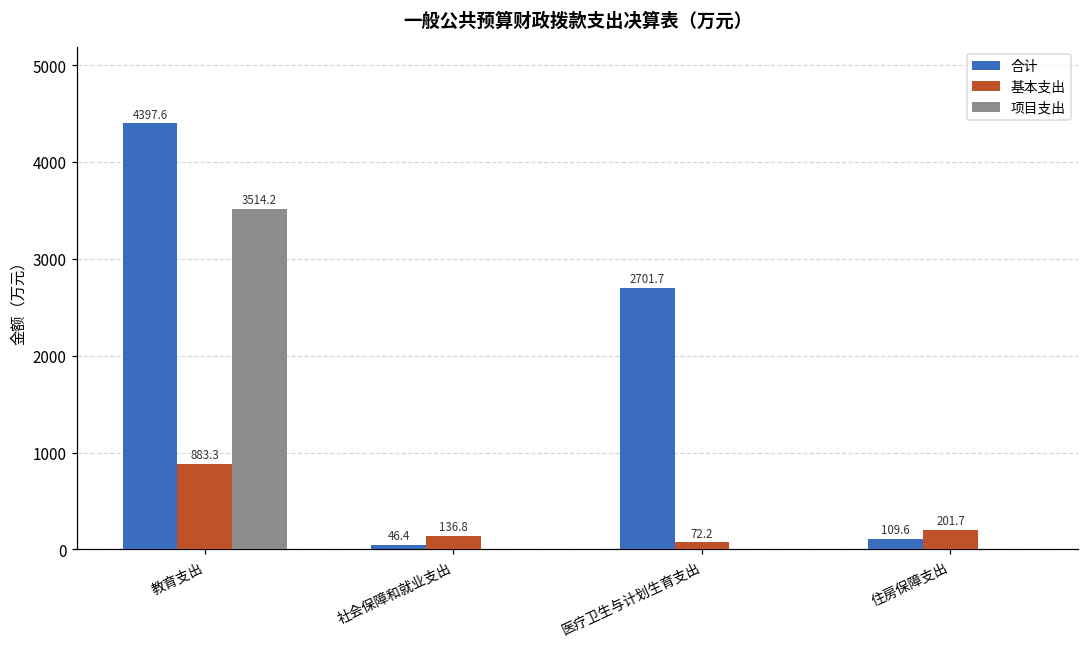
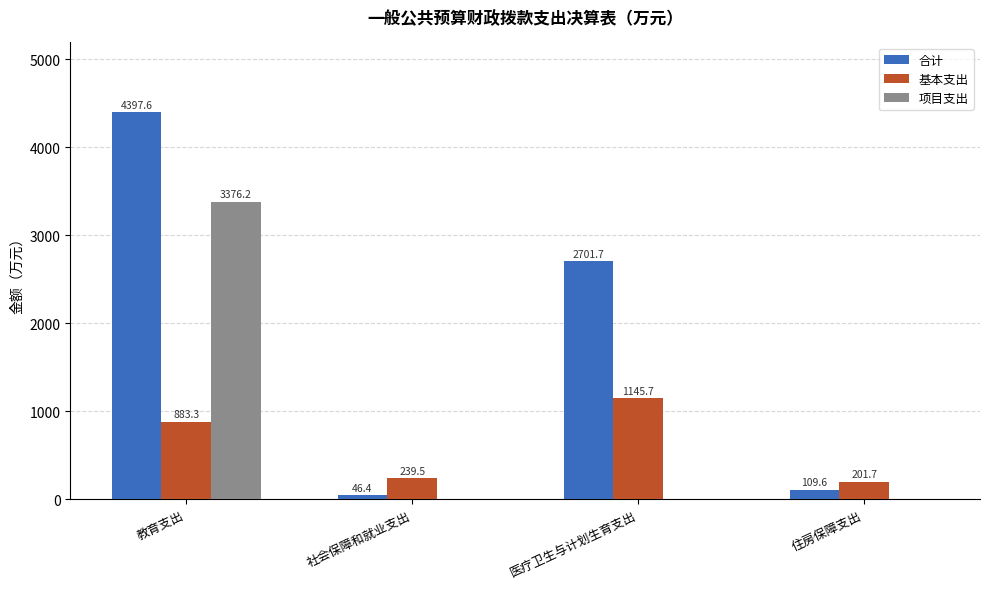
项目支出, 教育支出: 3514.2 -> 3376.2
基本支出, 社会保障和就业支出: 136.8 -> 239.5
基本支出, 医疗卫生与计划生育支出: 72.2 -> 1145.7
